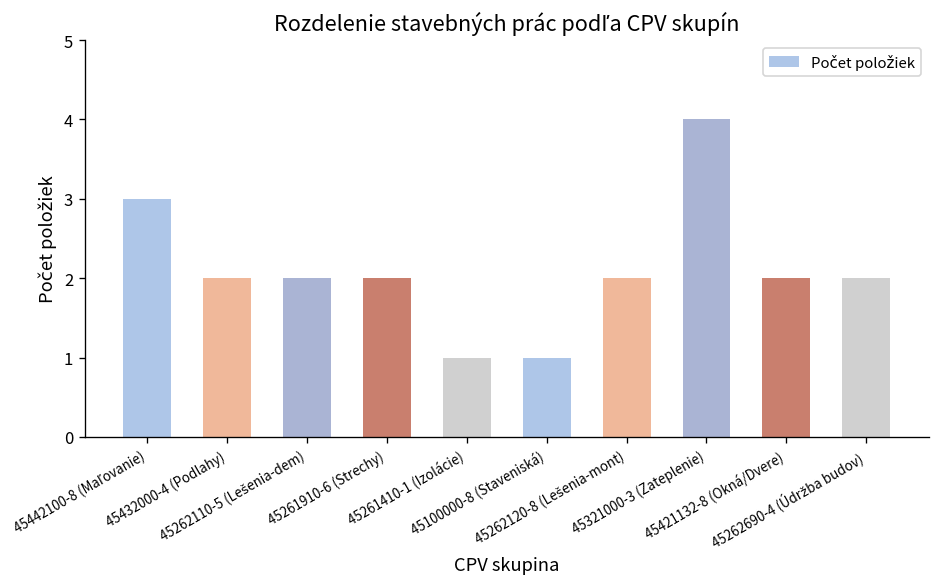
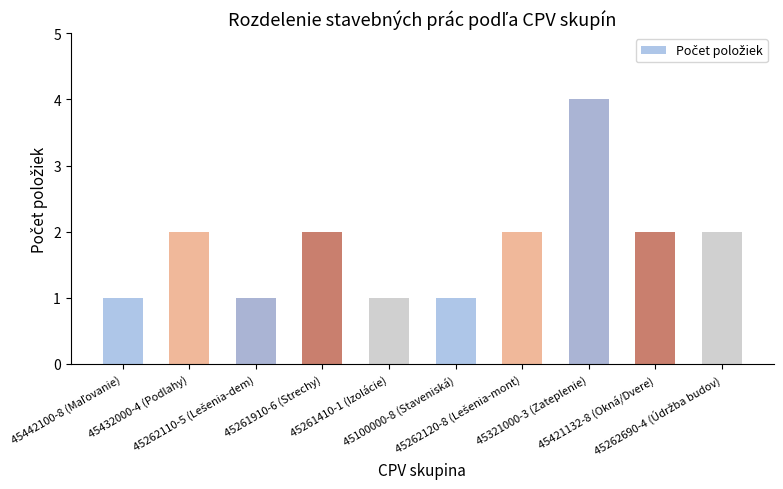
45442100-8 (Maľovanie): 3 -> 1
45262110-5 (Lešenia-dem): 2 -> 1
